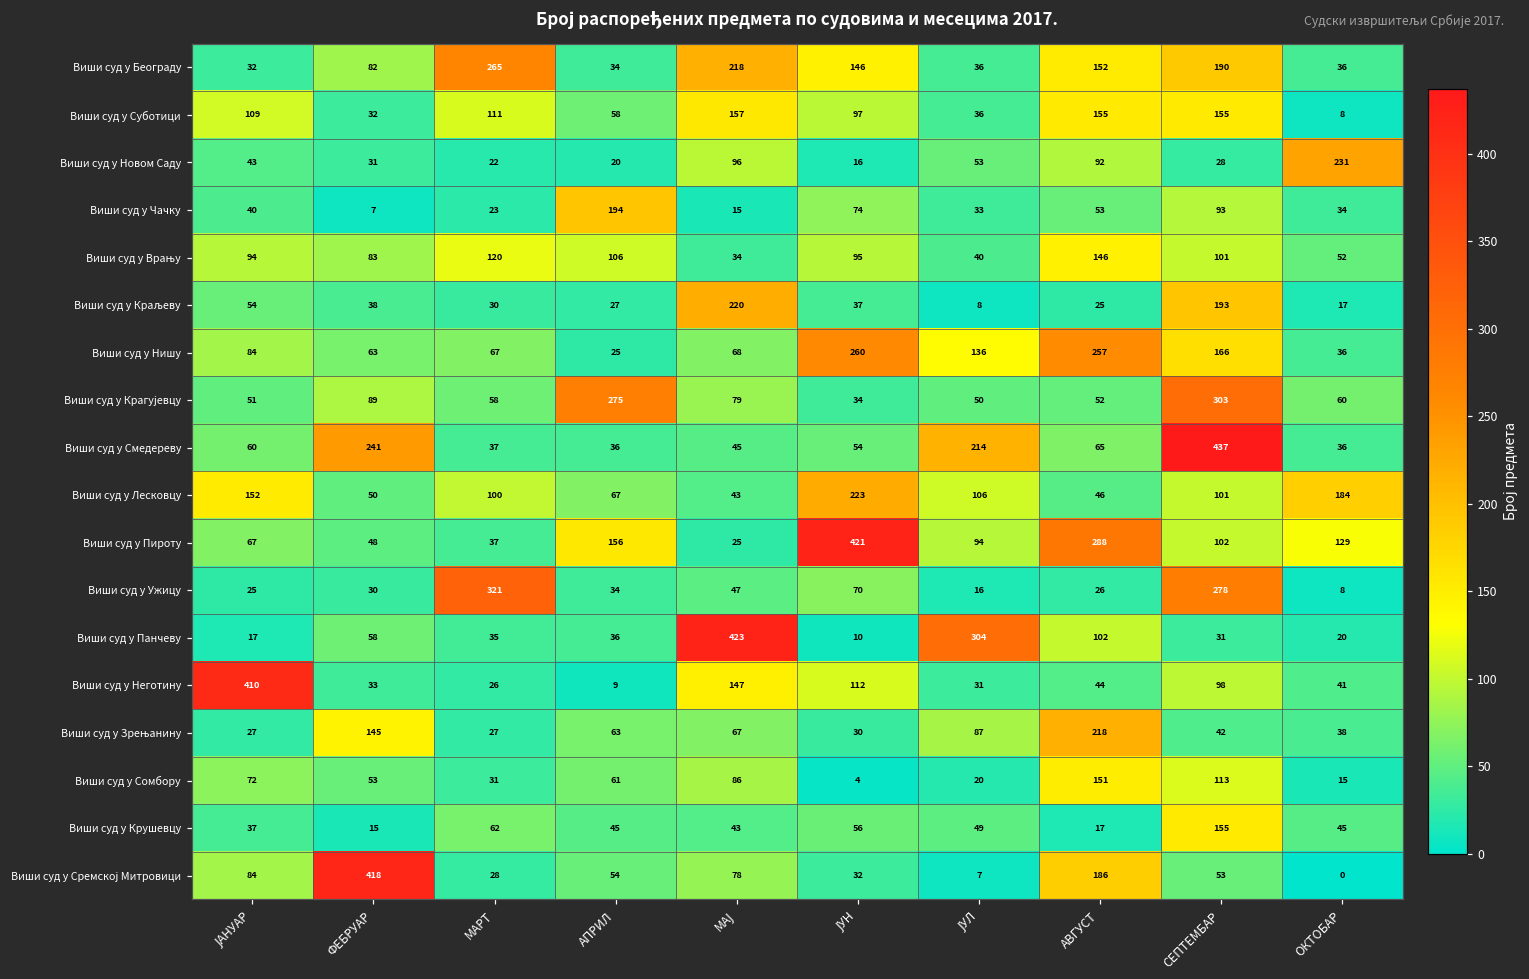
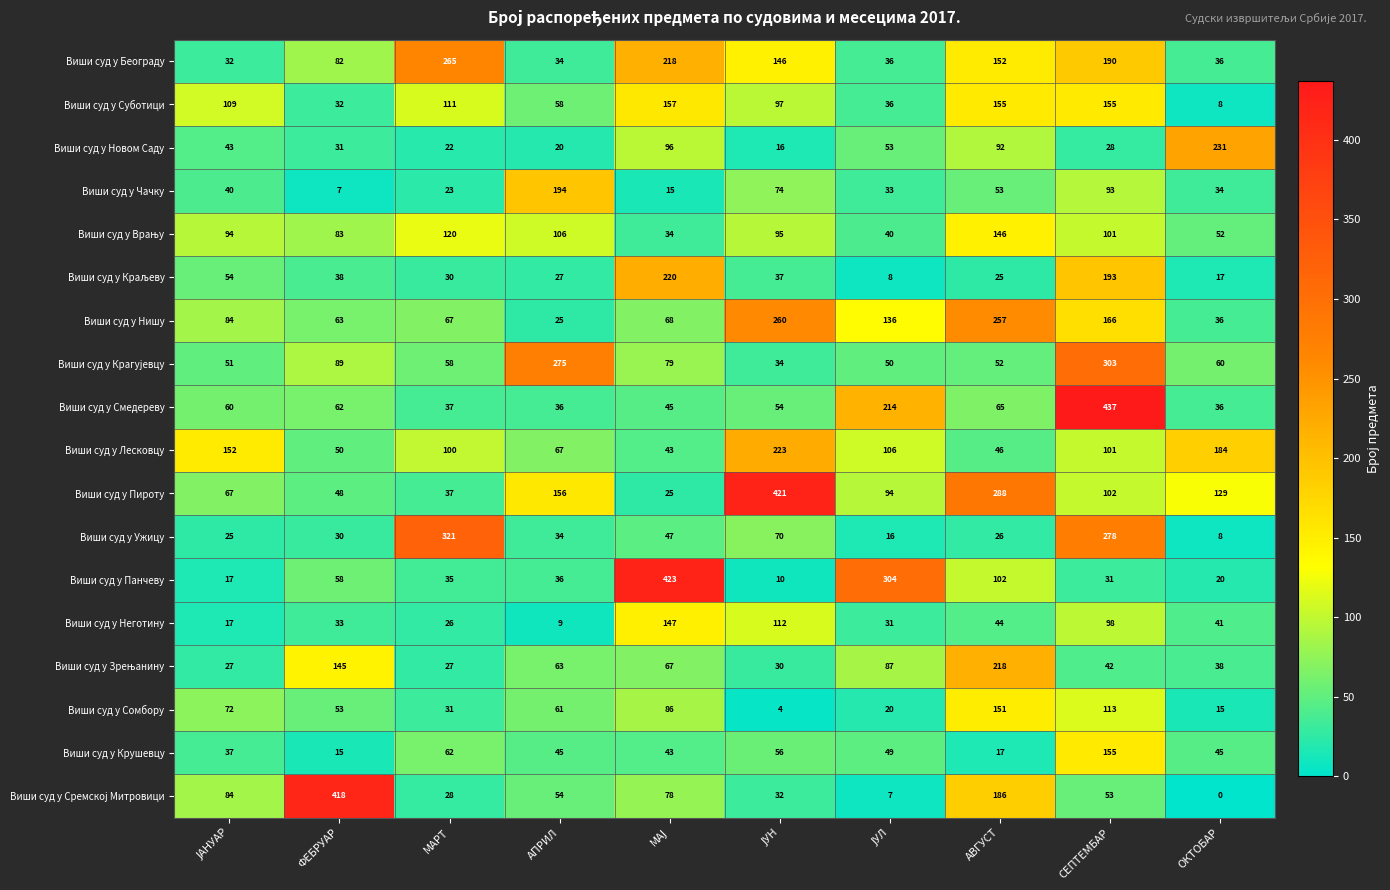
Виши суд у Смедереву, ФЕБРУАР: 241 -> 62
Виши суд у Неготину, ЈАНУАР: 410 -> 17
